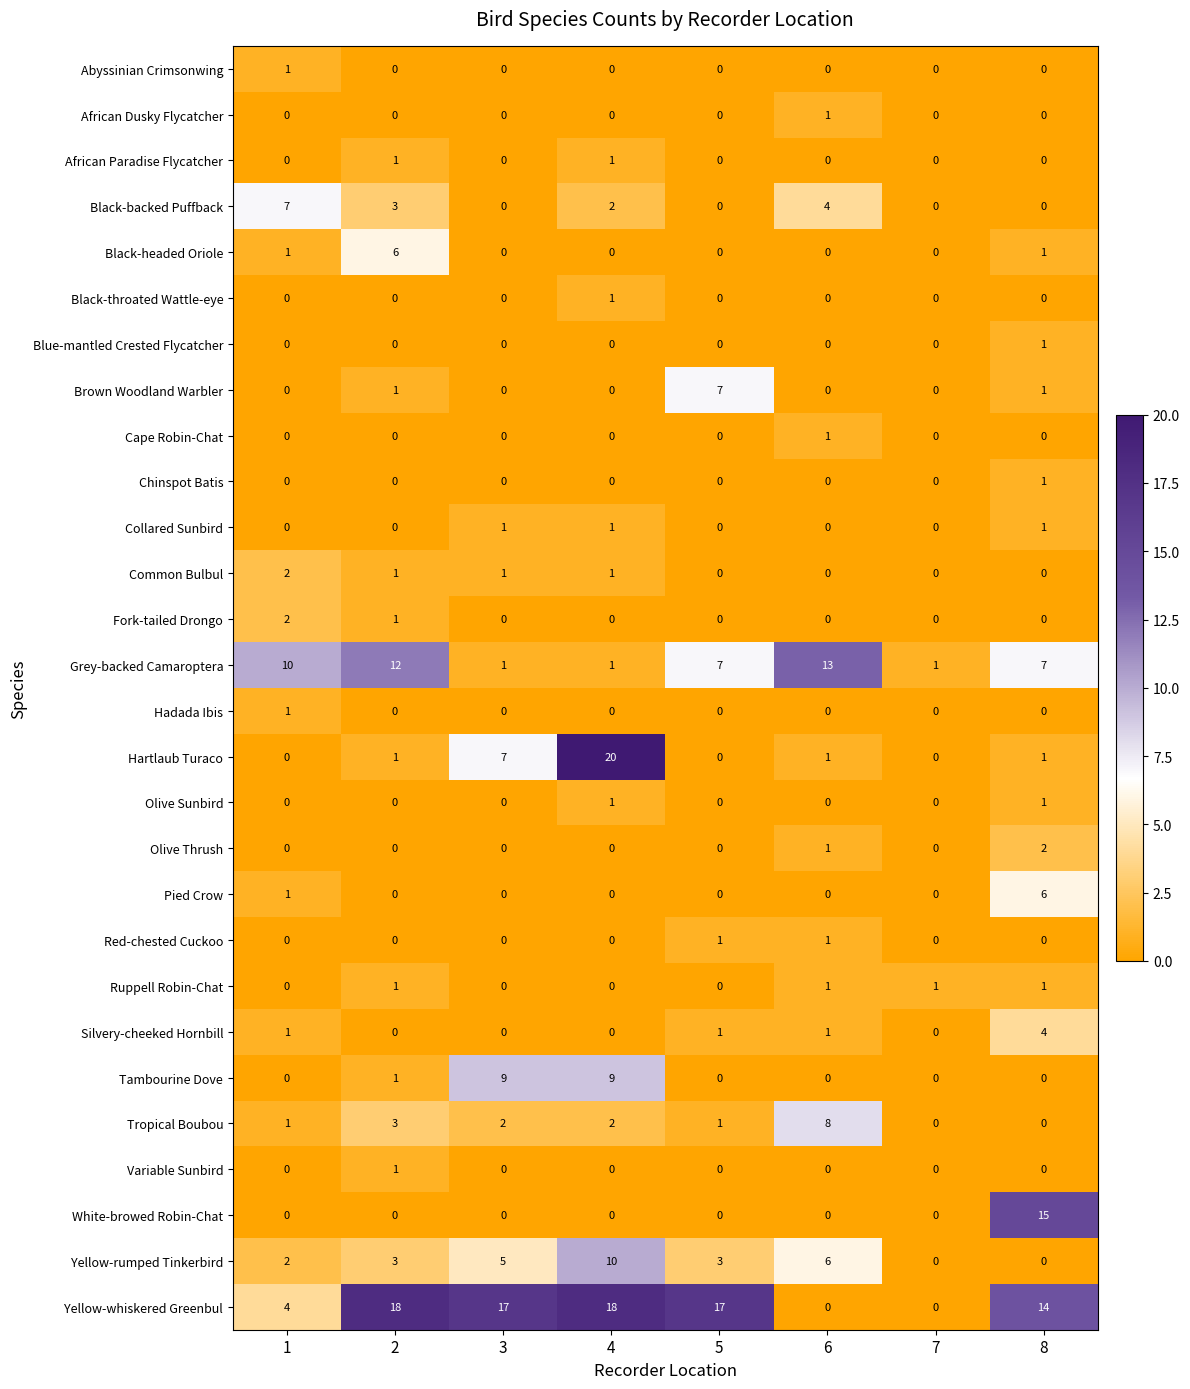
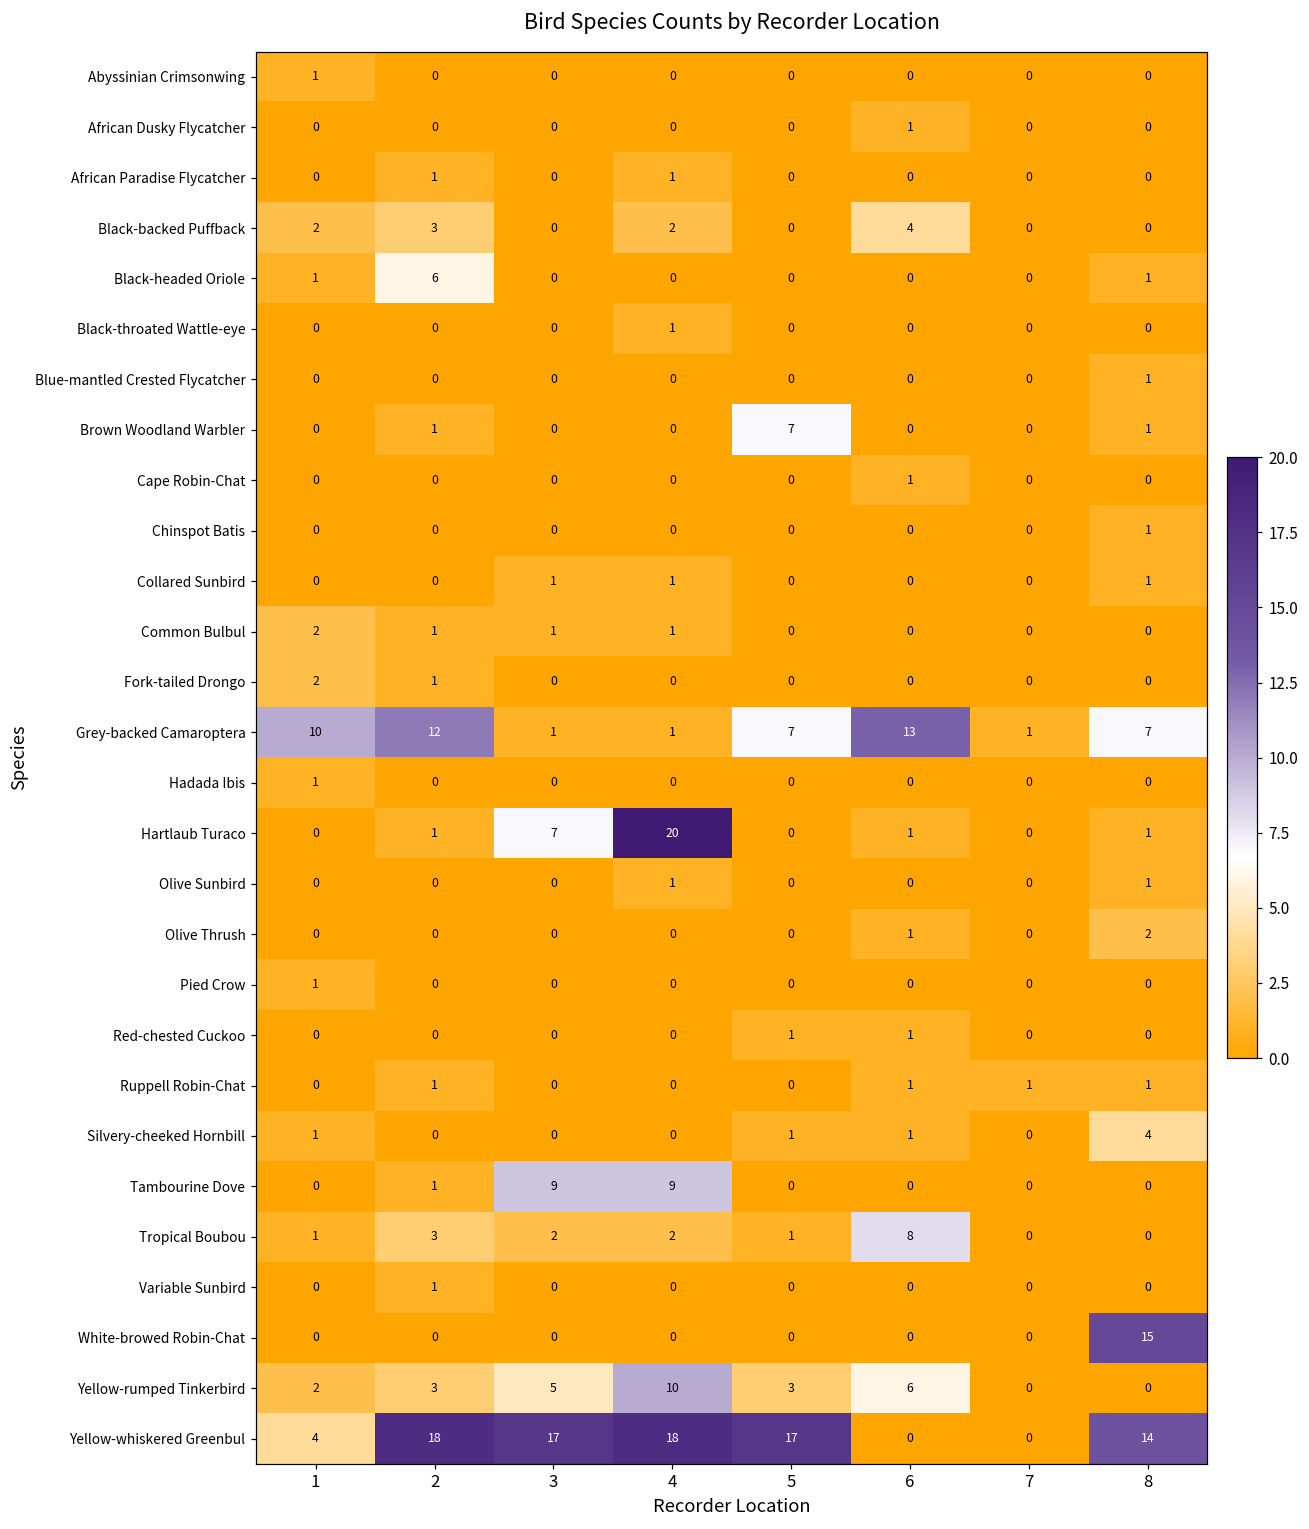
Black-backed Puffback, 1: 7 -> 2
Pied Crow, 8: 6 -> 0
